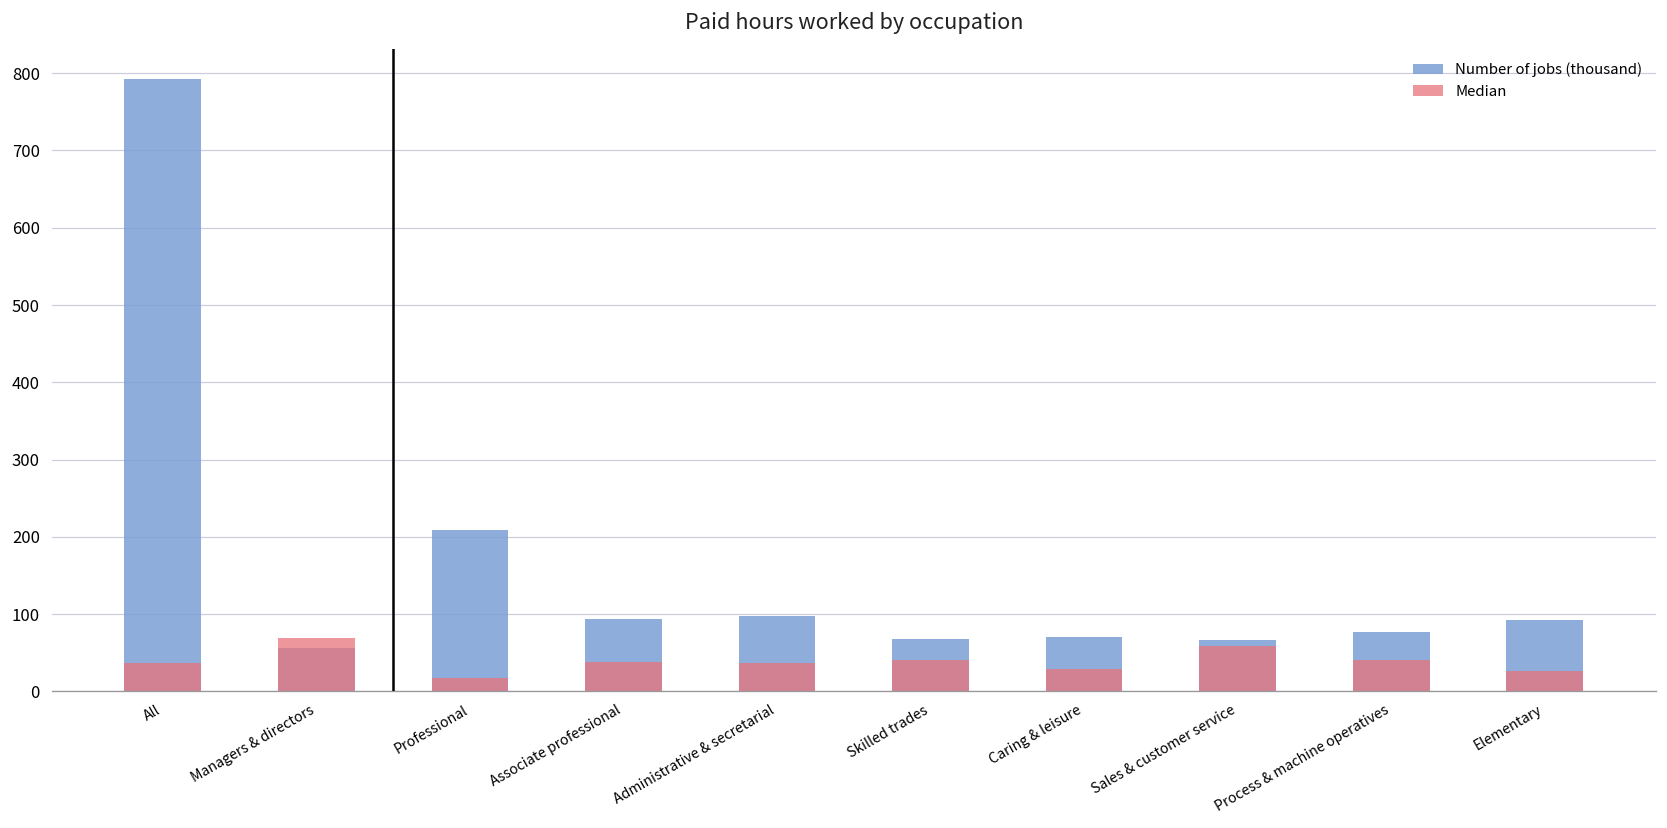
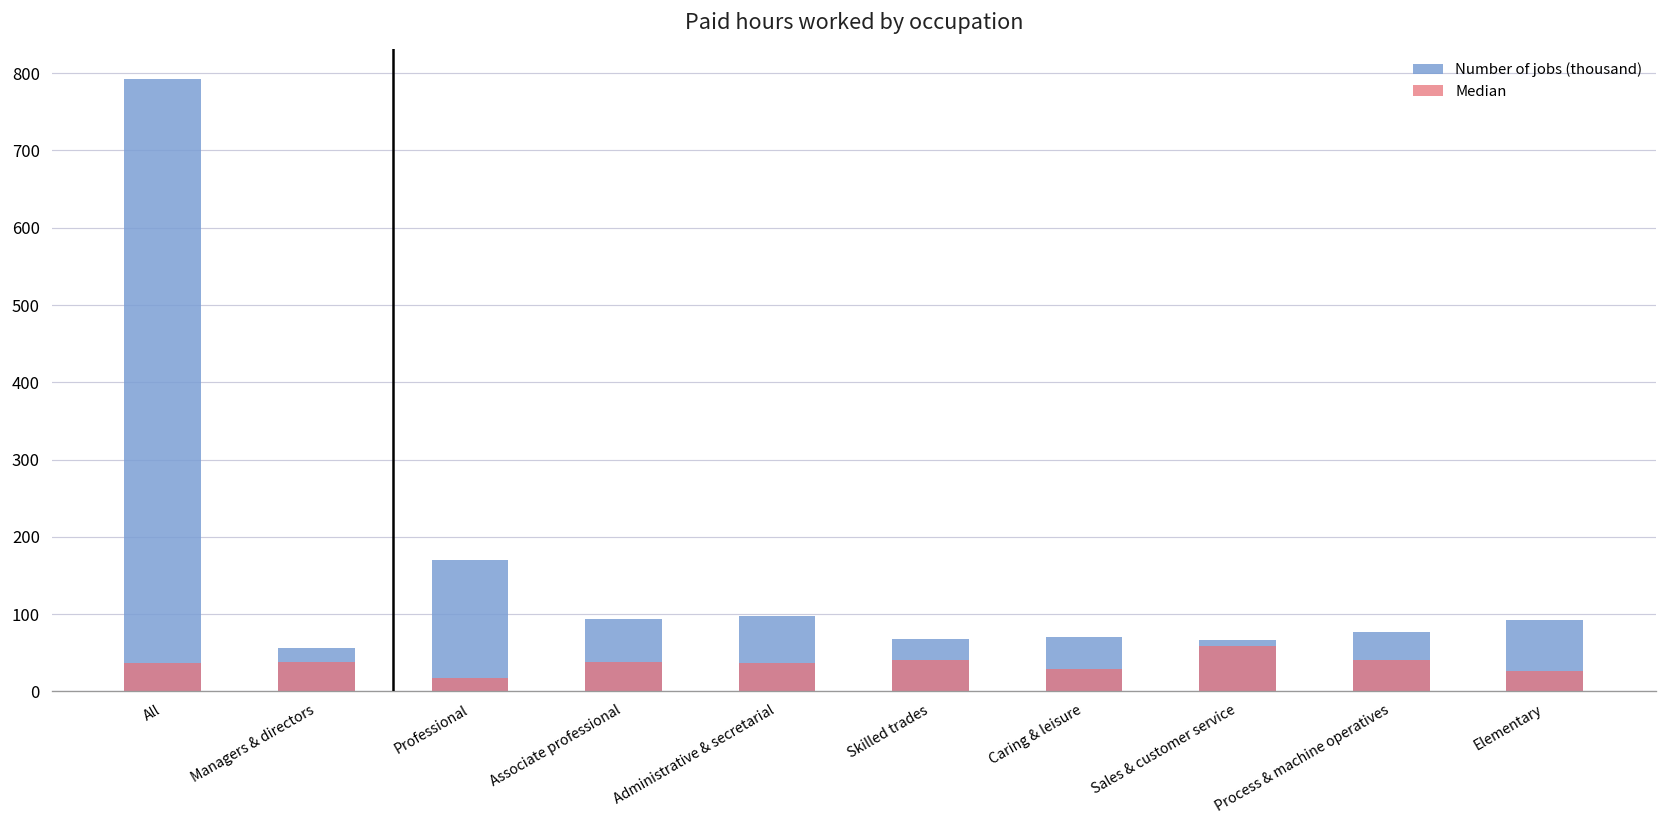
Median, Managers & directors: 70 -> 40
Number of jobs (thousand), Professional: 210 -> 170
